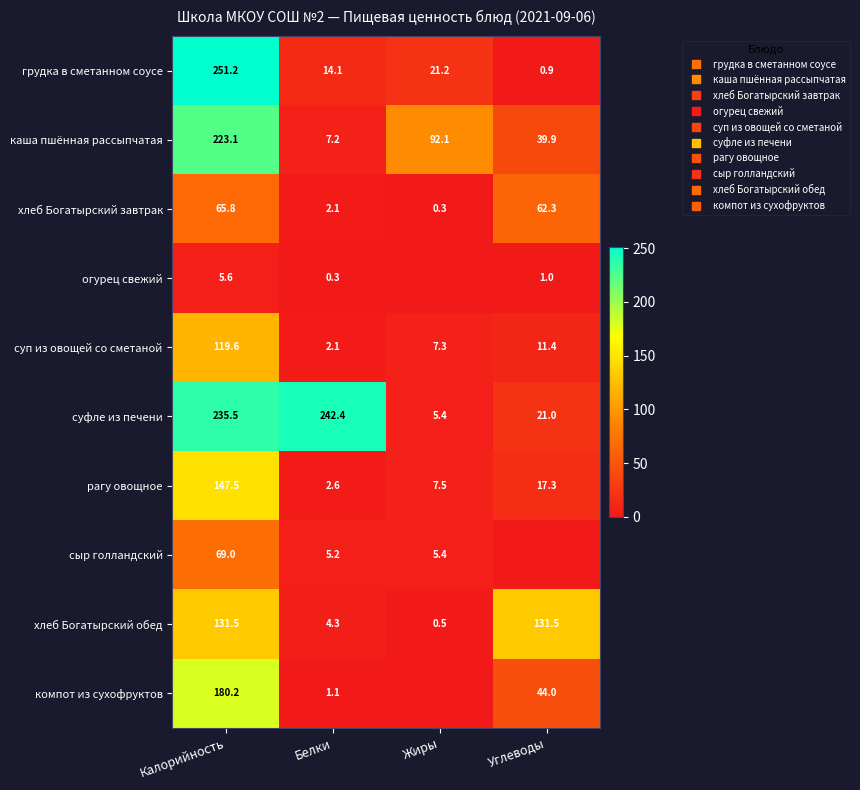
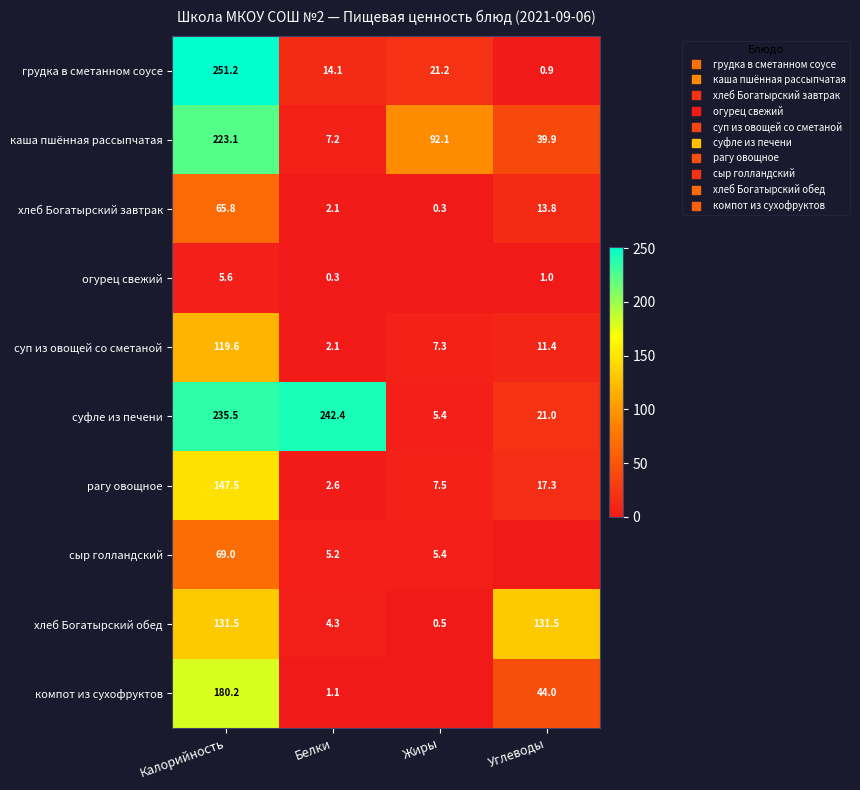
хлеб Богатырский завтрак, Углеводы: 62.3 -> 13.8
